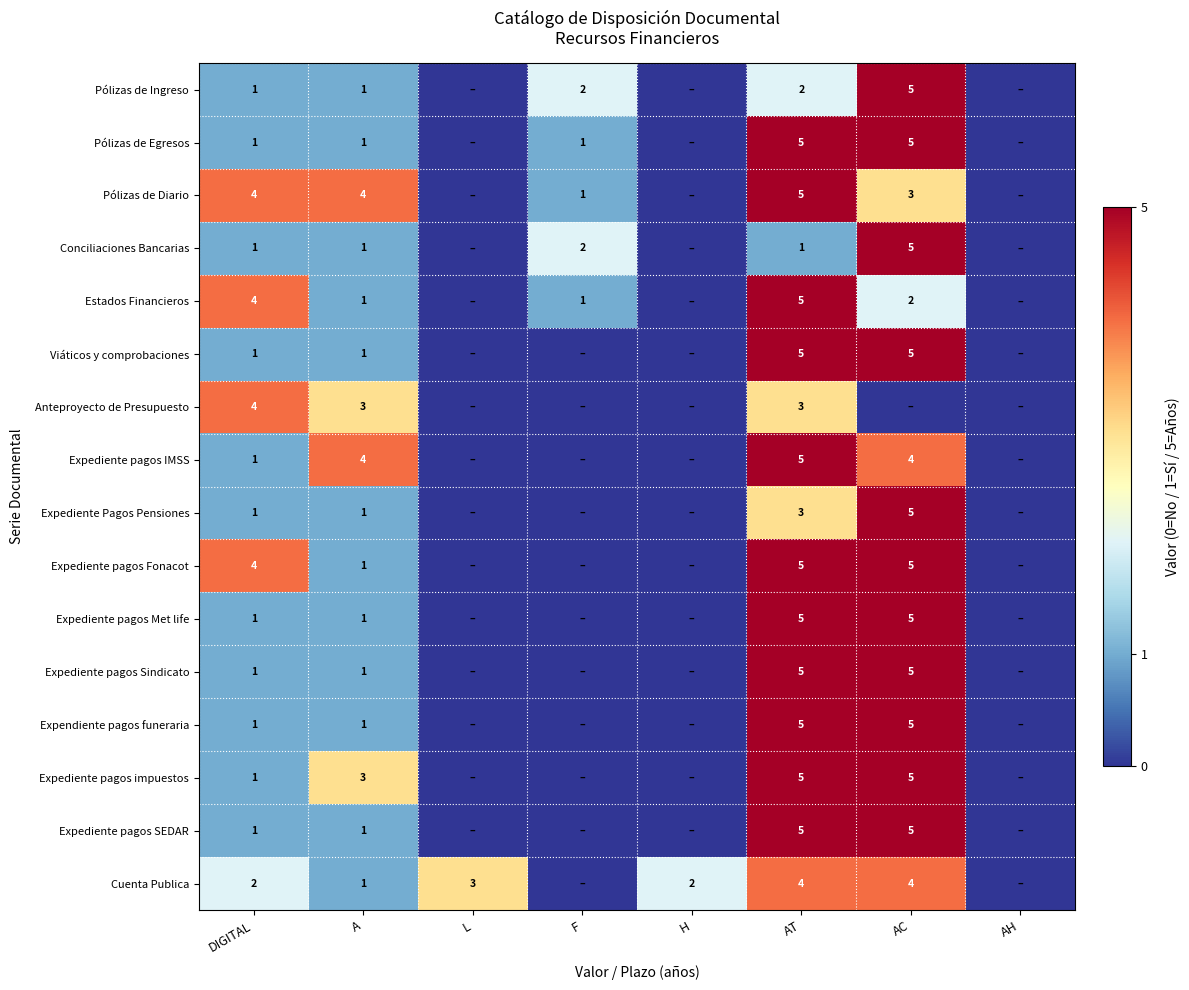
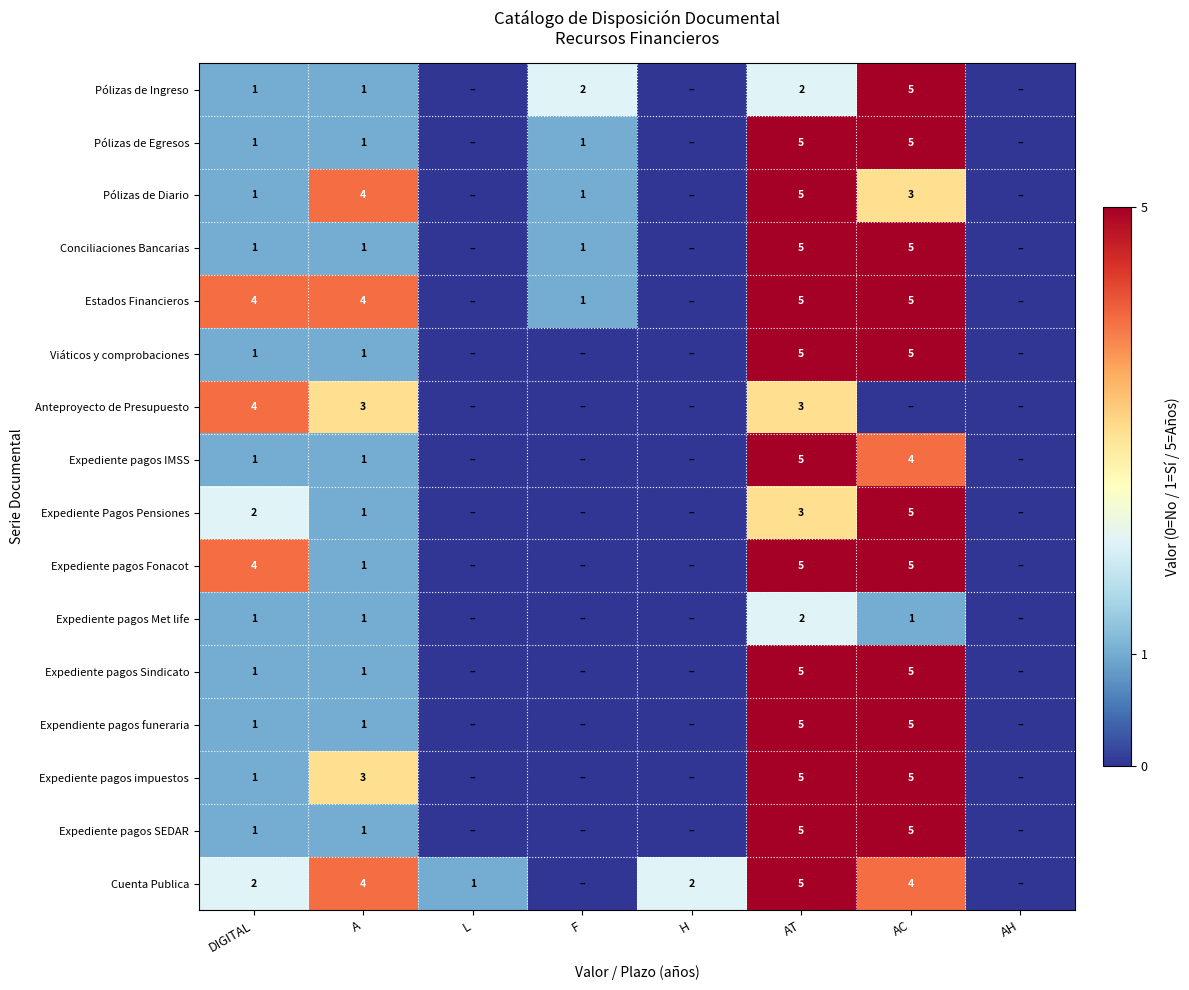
Pólizas de Diario, DIGITAL: 4 -> 1
Conciliaciones Bancarias, F: 2 -> 1
Conciliaciones Bancarias, AT: 1 -> 5
Estados Financieros, A: 1 -> 4
Estados Financieros, AC: 2 -> 5
Expediente pagos IMSS, A: 4 -> 1
Expediente Pagos Pensiones, DIGITAL: 1 -> 2
Expediente pagos Met life, AT: 5 -> 2
Expediente pagos Met life, AC: 5 -> 1
Cuenta Publica, A: 1 -> 4
Cuenta Publica, L: 3 -> 1
Cuenta Publica, AT: 4 -> 5
